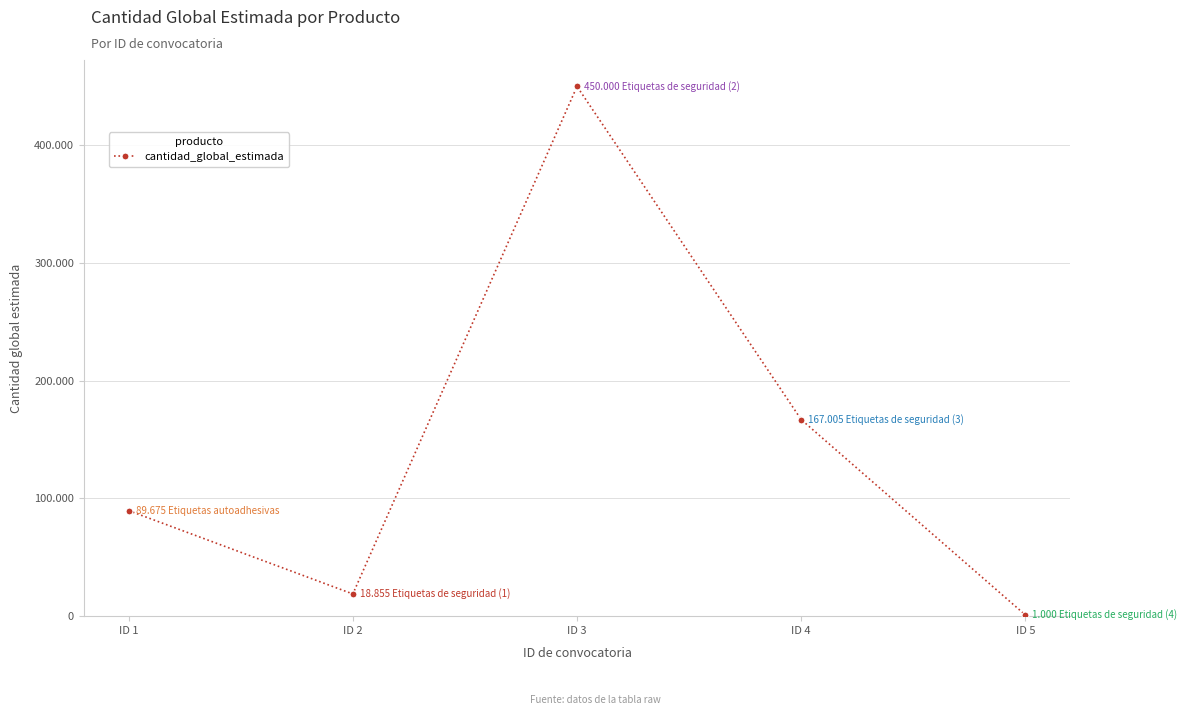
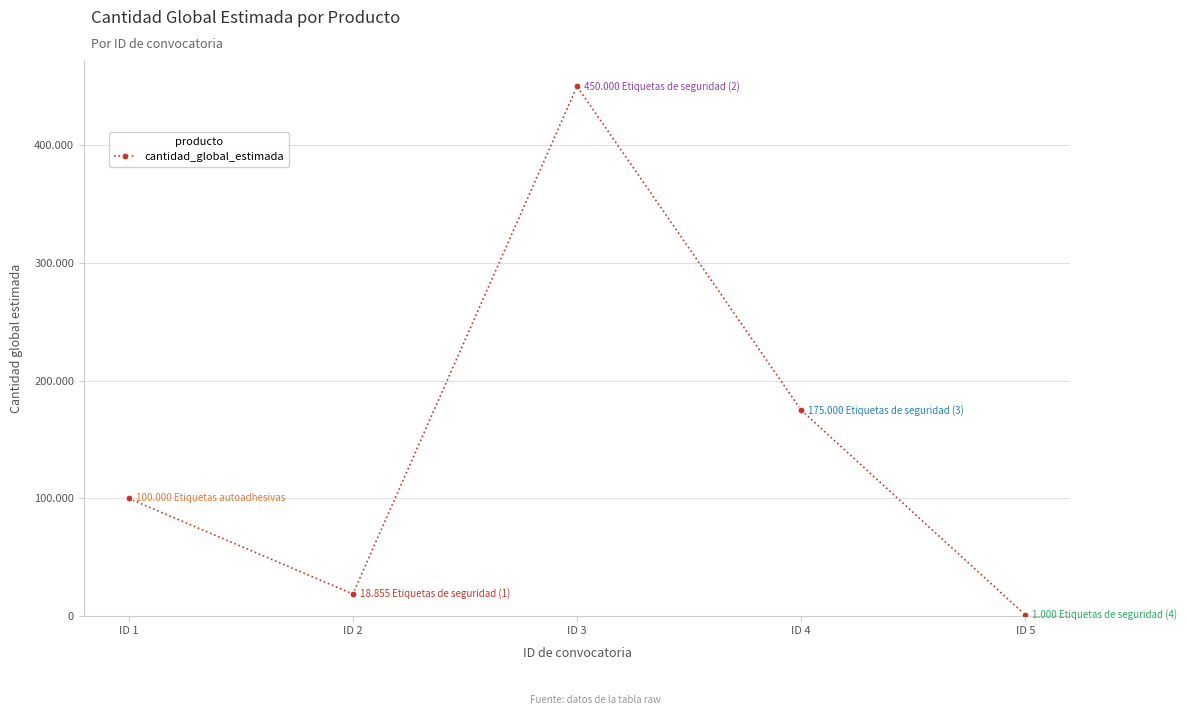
ID 1: 89.675 -> 100.000
ID 4: 167.005 -> 175.000
